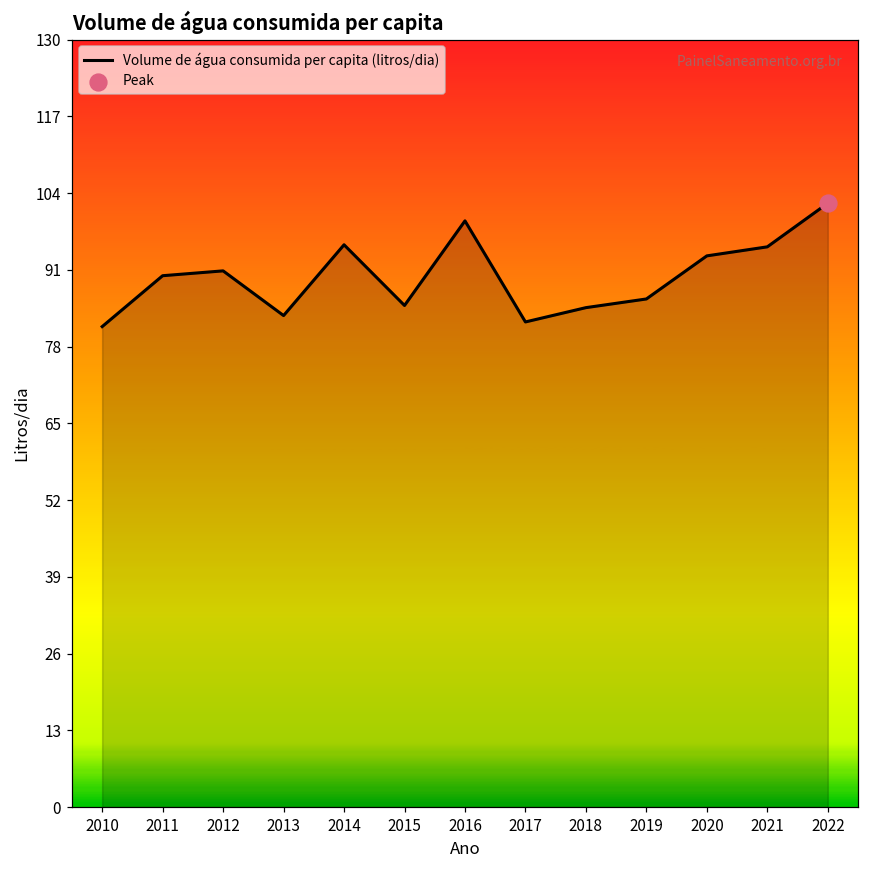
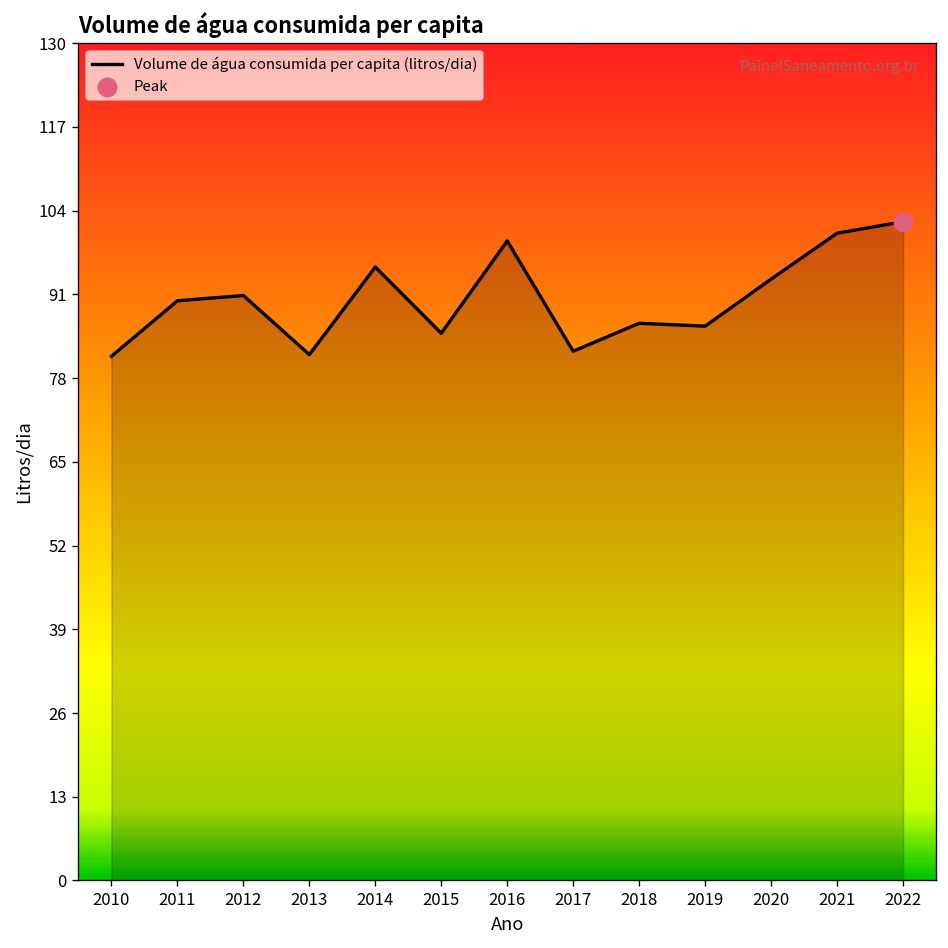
Volume de água consumida per capita (litros/dia), 2013: 83 -> 82
Volume de água consumida per capita (litros/dia), 2018: 85 -> 87
Volume de água consumida per capita (litros/dia), 2021: 95 -> 101
